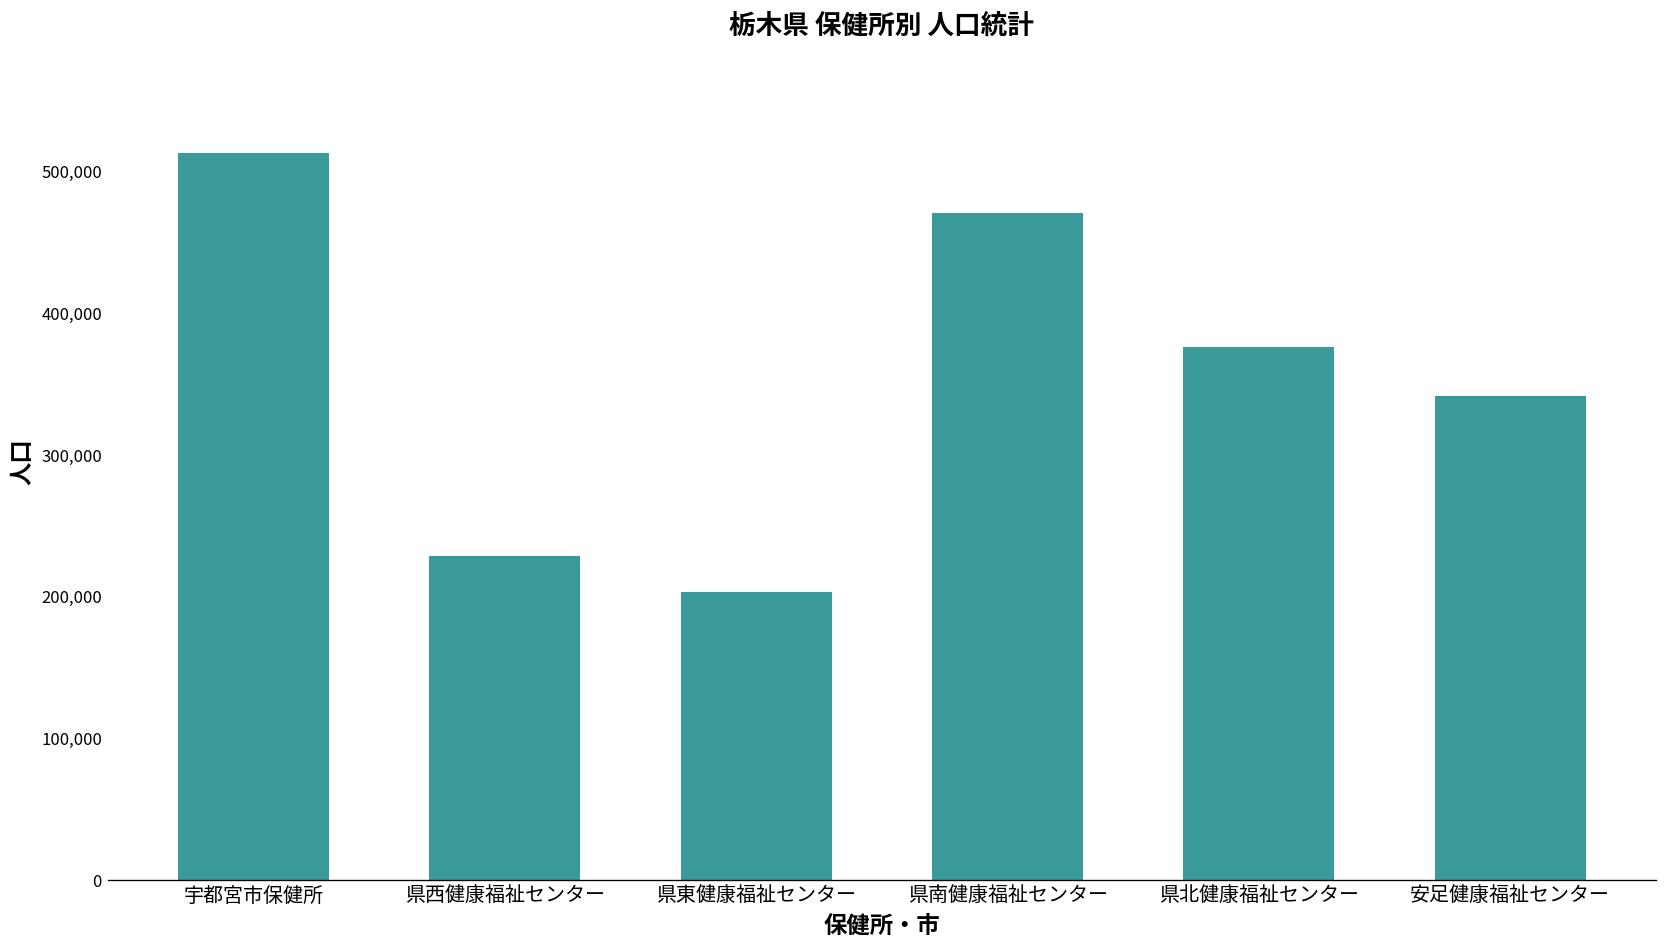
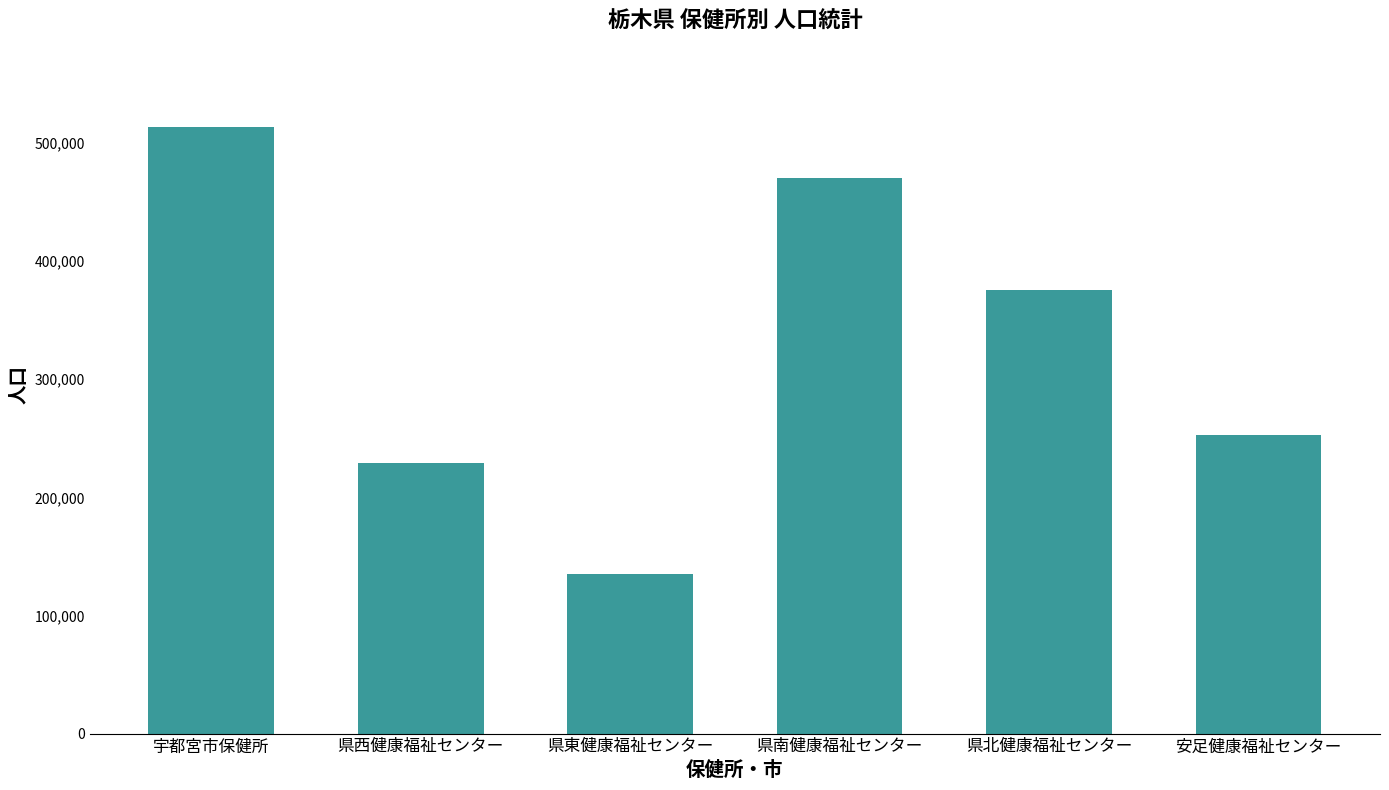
県東健康福祉センター: 203,000 -> 135,000
安足健康福祉センター: 342,000 -> 253,000
